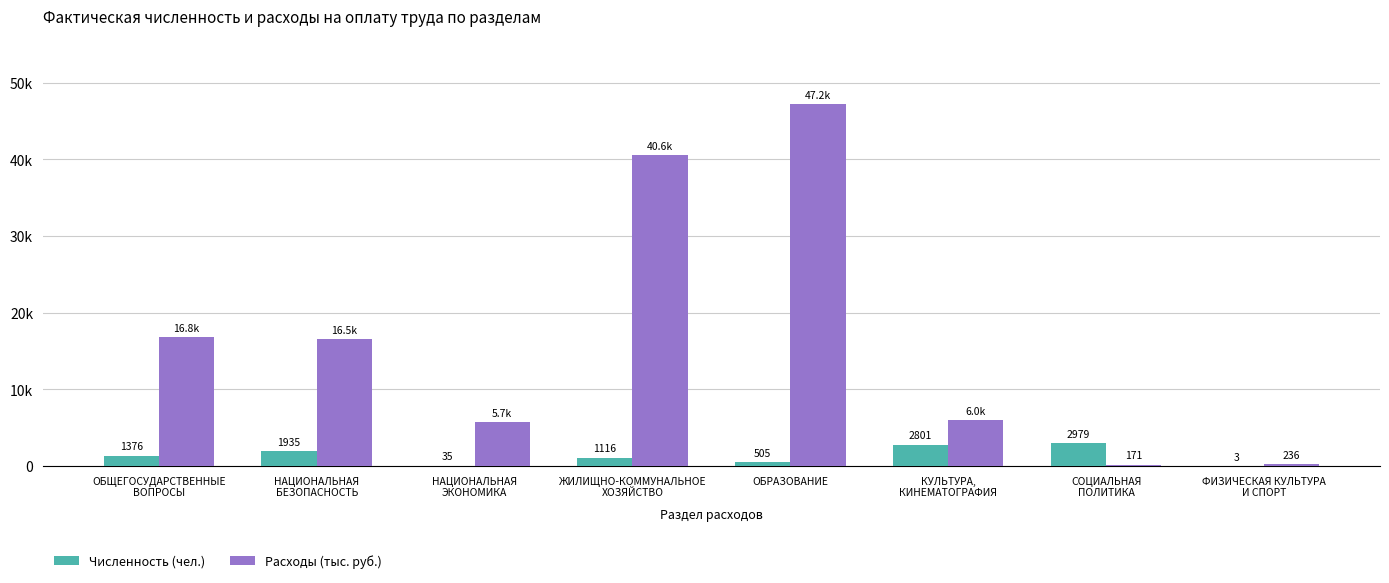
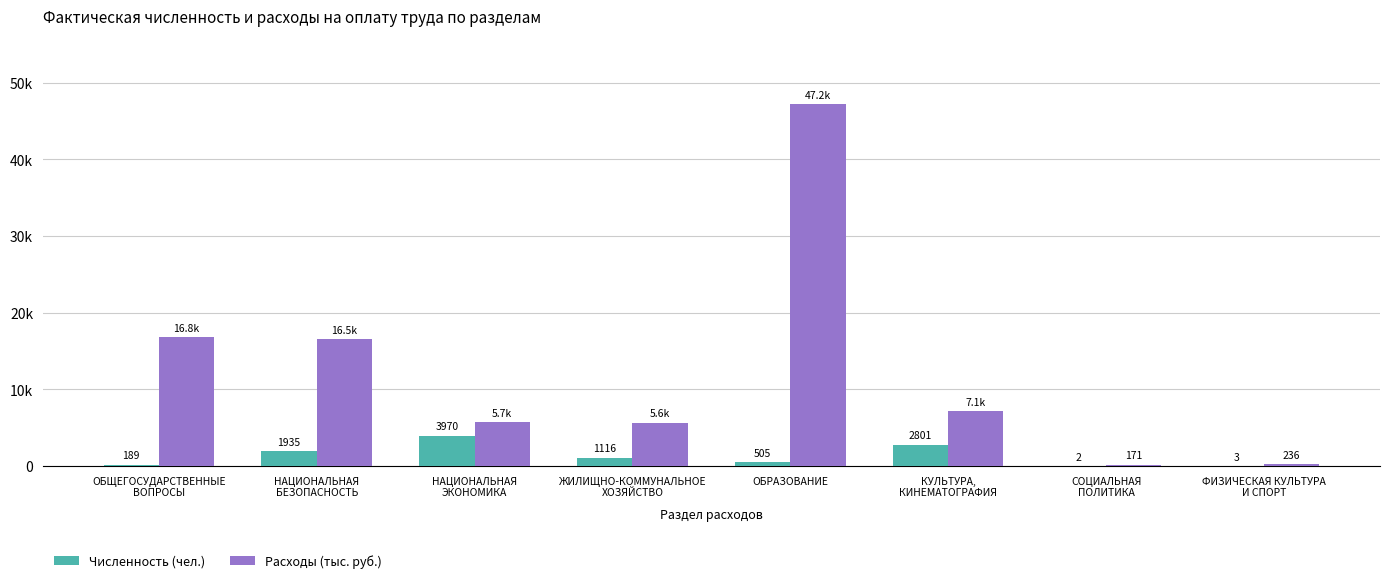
Численность (чел.), ОБЩЕГОСУДАРСТВЕННЫЕ ВОПРОСЫ: 1376 -> 189
Численность (чел.), НАЦИОНАЛЬНАЯ ЭКОНОМИКА: 35 -> 3970
Расходы (тыс. руб.), ЖИЛИЩНО-КОММУНАЛЬНОЕ ХОЗЯЙСТВО: 40.6k -> 5.6k
Расходы (тыс. руб.), КУЛЬТУРА, КИНЕМАТОГРАФИЯ: 6.0k -> 7.1k
Численность (чел.), СОЦИАЛЬНАЯ ПОЛИТИКА: 2979 -> 2
